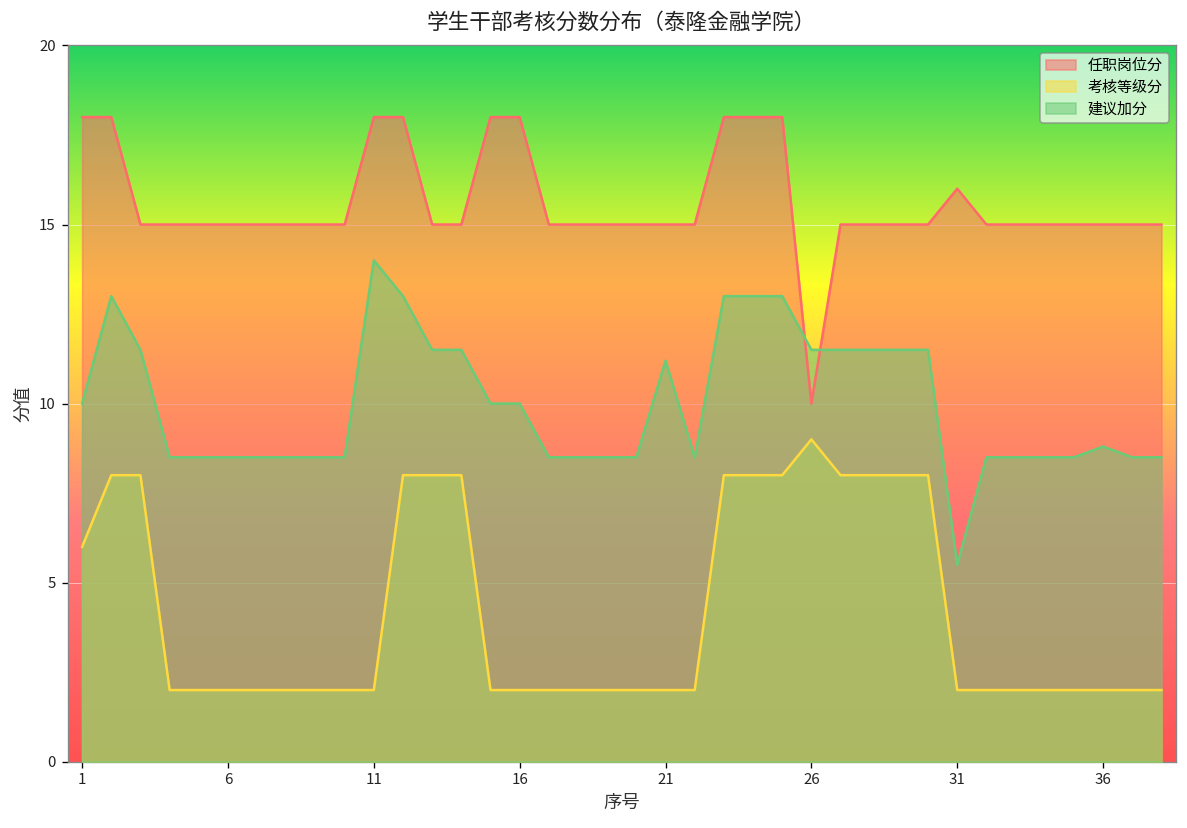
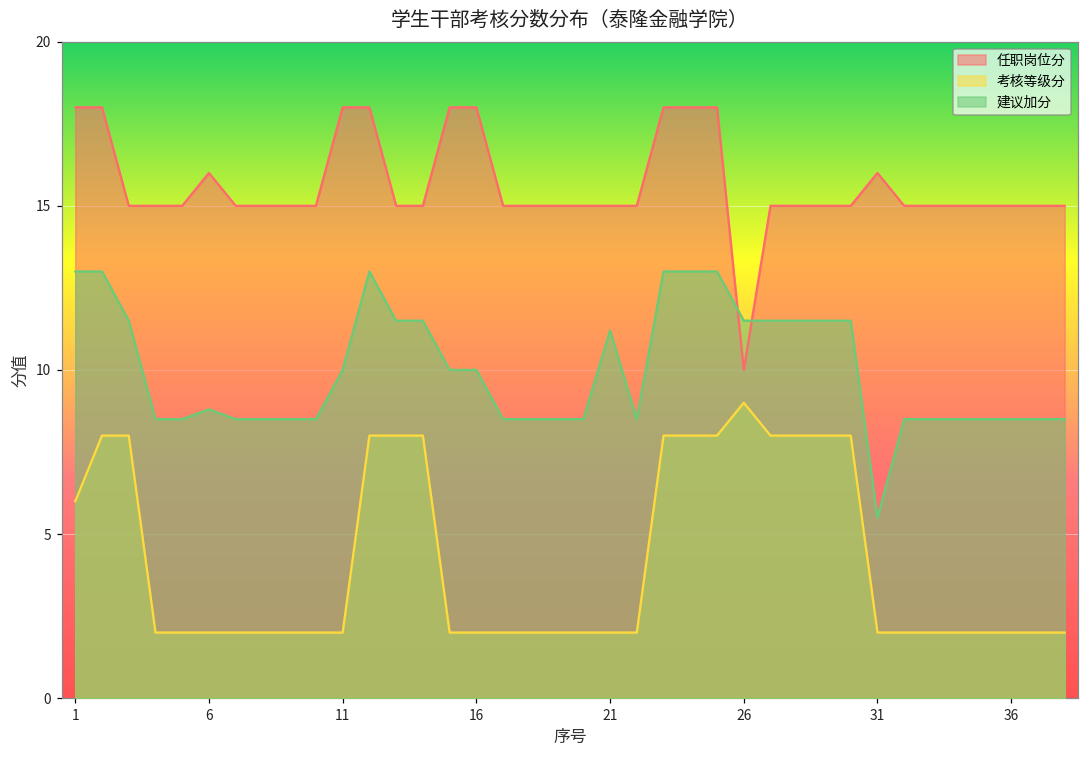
建议加分, 1: 10 -> 13
任职岗位分, 6: 15 -> 16
建议加分, 6: 8.5 -> 8.8
建议加分, 11: 14 -> 10
建议加分, 36: 8.8 -> 8.5
